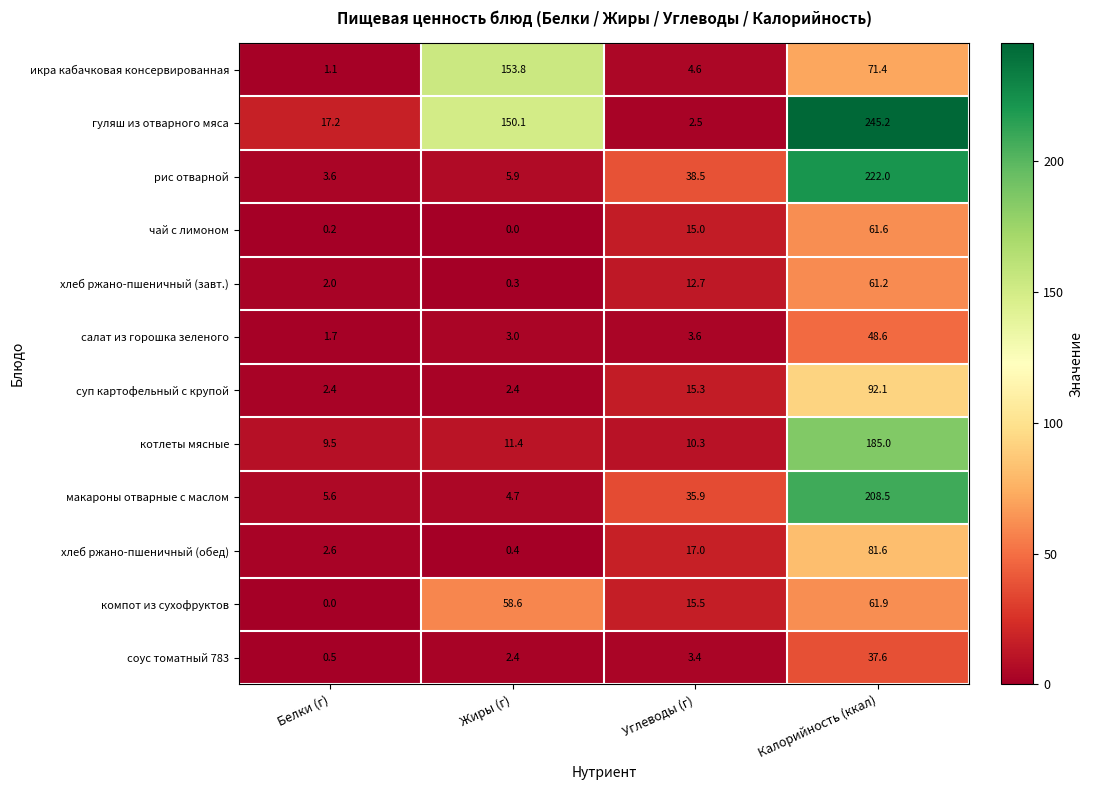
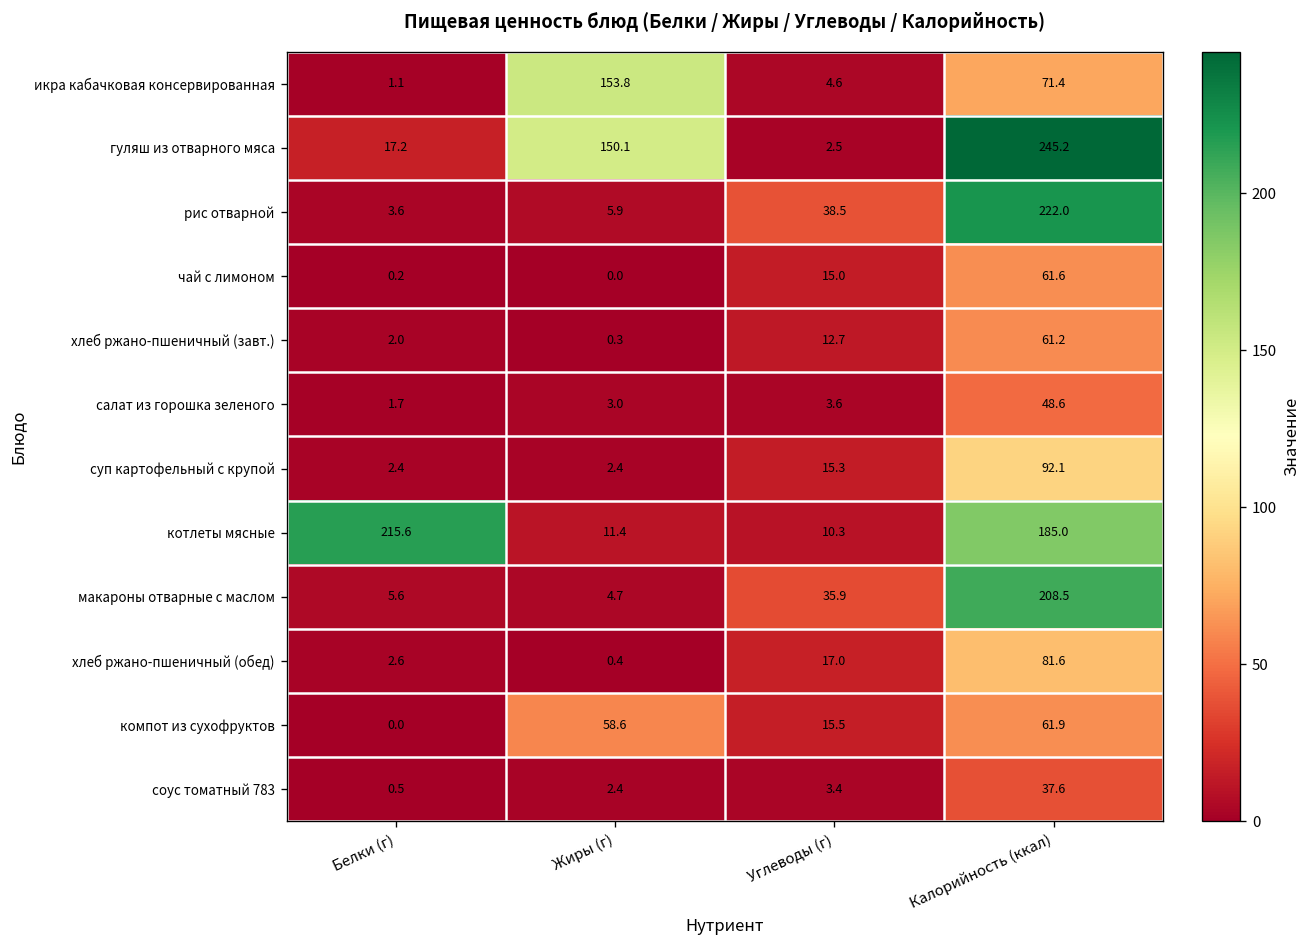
котлеты мясные, Белки (г): 9.5 -> 215.6
